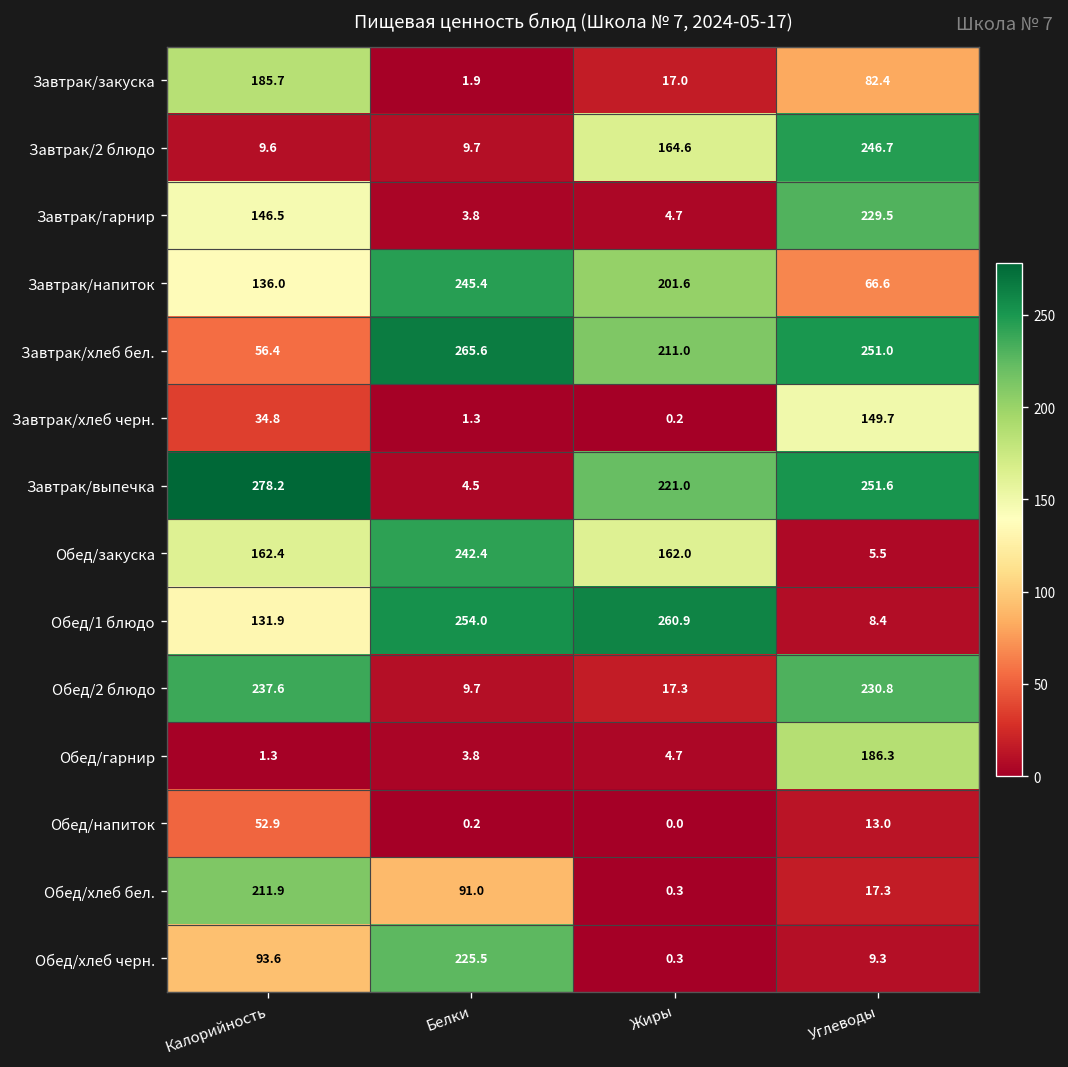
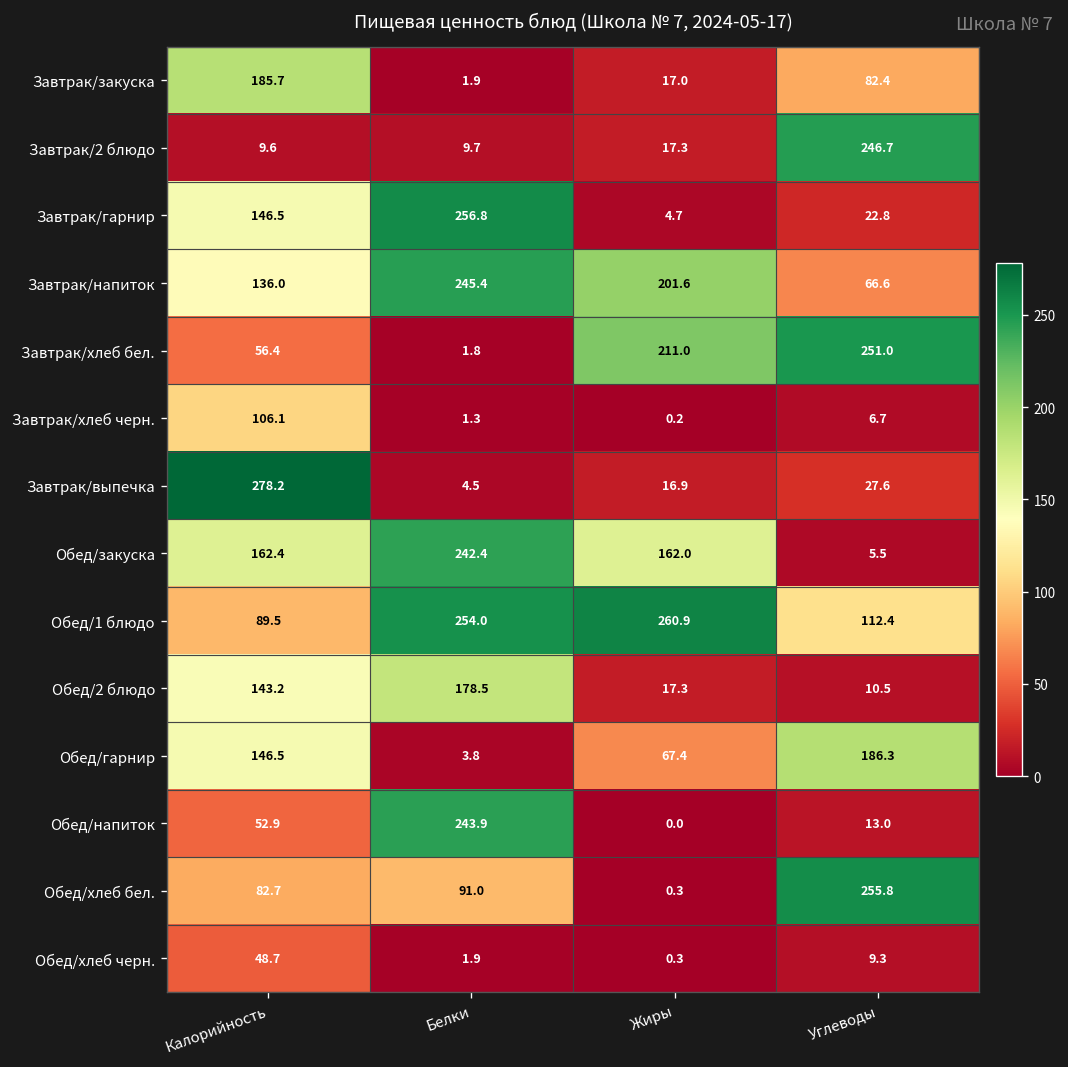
Завтрак/2 блюдо, Жиры: 164.6 -> 17.3
Завтрак/гарнир, Белки: 3.8 -> 256.8
Завтрак/гарнир, Углеводы: 229.5 -> 22.8
Завтрак/хлеб бел., Белки: 265.6 -> 1.8
Завтрак/хлеб черн., Калорийность: 34.8 -> 106.1
Завтрак/хлеб черн., Углеводы: 149.7 -> 6.7
Завтрак/выпечка, Жиры: 221.0 -> 16.9
Завтрак/выпечка, Углеводы: 251.6 -> 27.6
Обед/1 блюдо, Калорийность: 131.9 -> 89.5
Обед/1 блюдо, Углеводы: 8.4 -> 112.4
Обед/2 блюдо, Калорийность: 237.6 -> 143.2
Обед/2 блюдо, Белки: 9.7 -> 178.5
Обед/2 блюдо, Углеводы: 230.8 -> 10.5
Обед/гарнир, Калорийность: 1.3 -> 146.5
Обед/гарнир, Жиры: 4.7 -> 67.4
Обед/напиток, Белки: 0.2 -> 243.9
Обед/хлеб бел., Калорийность: 211.9 -> 82.7
Обед/хлеб бел., Углеводы: 17.3 -> 255.8
Обед/хлеб черн., Калорийность: 93.6 -> 48.7
Обед/хлеб черн., Белки: 225.5 -> 1.9
